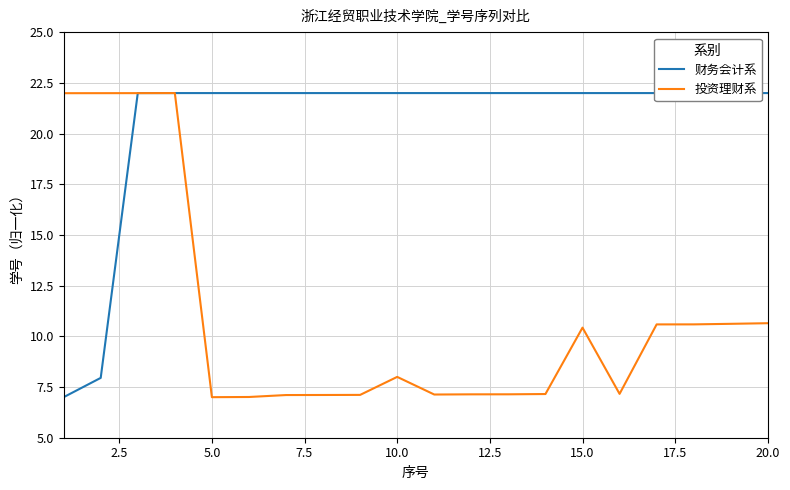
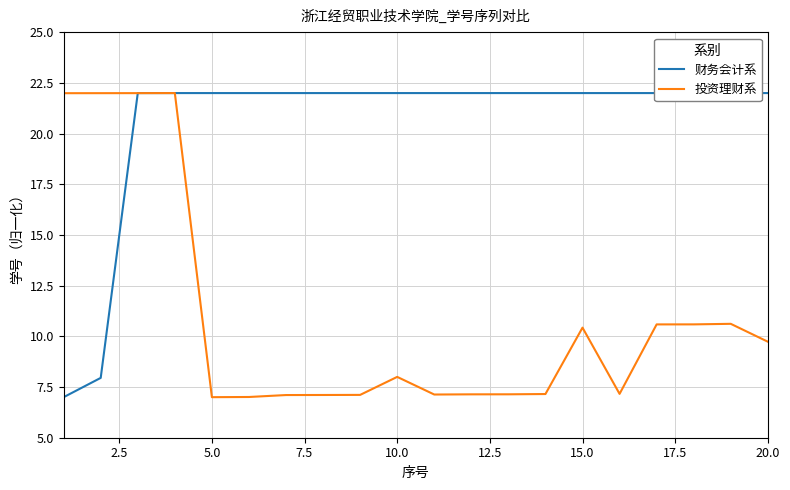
投资理财系, 20.0: 10.6 -> 9.7
